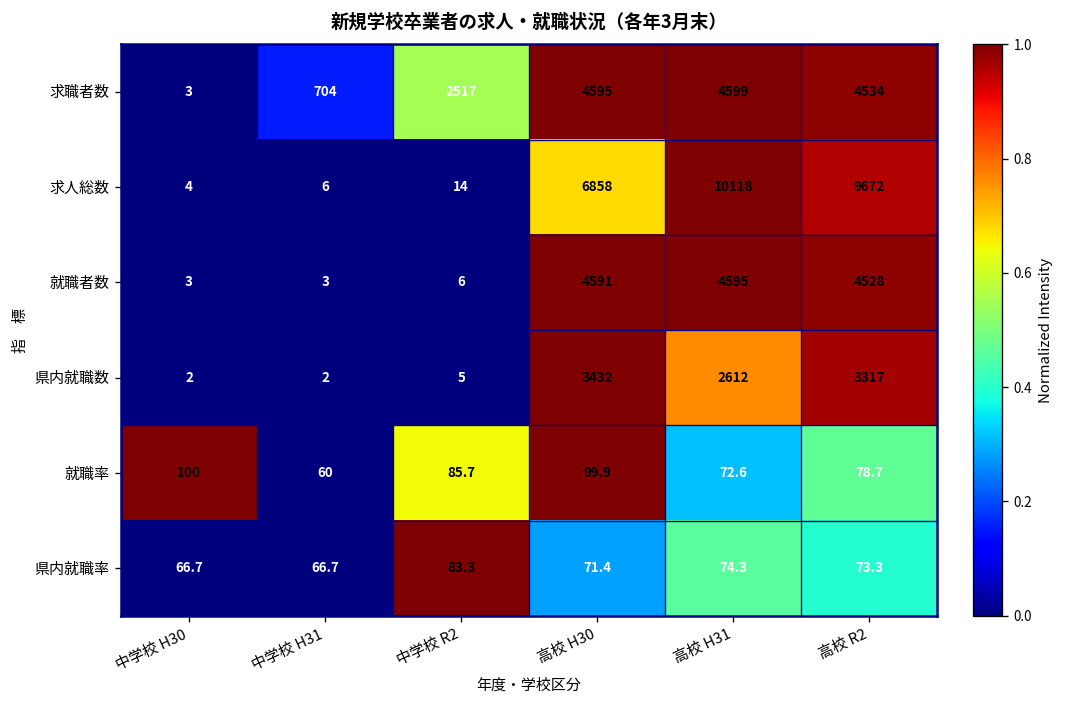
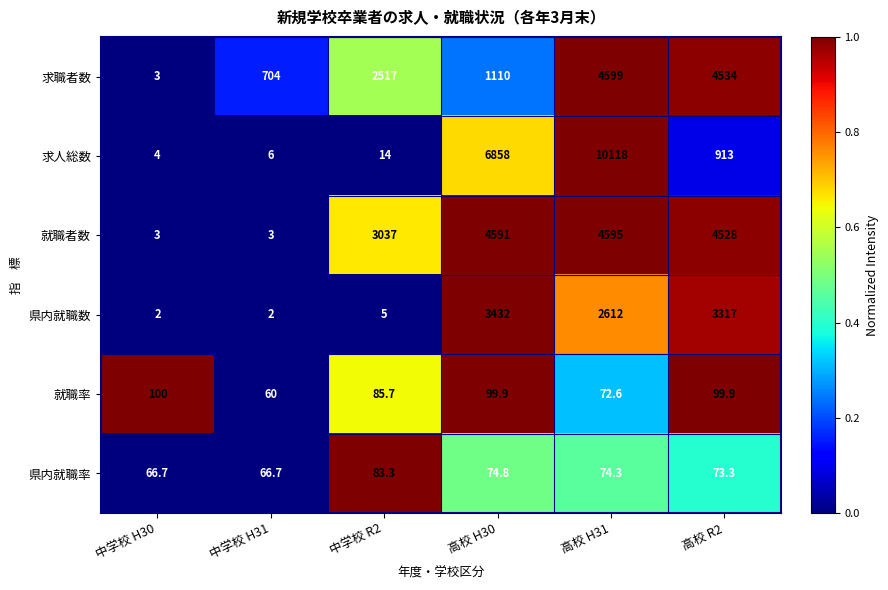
求職者数, 高校 H30: 4595 -> 1110
求人総数, 高校 R2: 9672 -> 913
就職者数, 中学校 R2: 6 -> 3037
就職率, 高校 R2: 78.7 -> 99.9
県内就職率, 高校 H30: 71.4 -> 74.8
